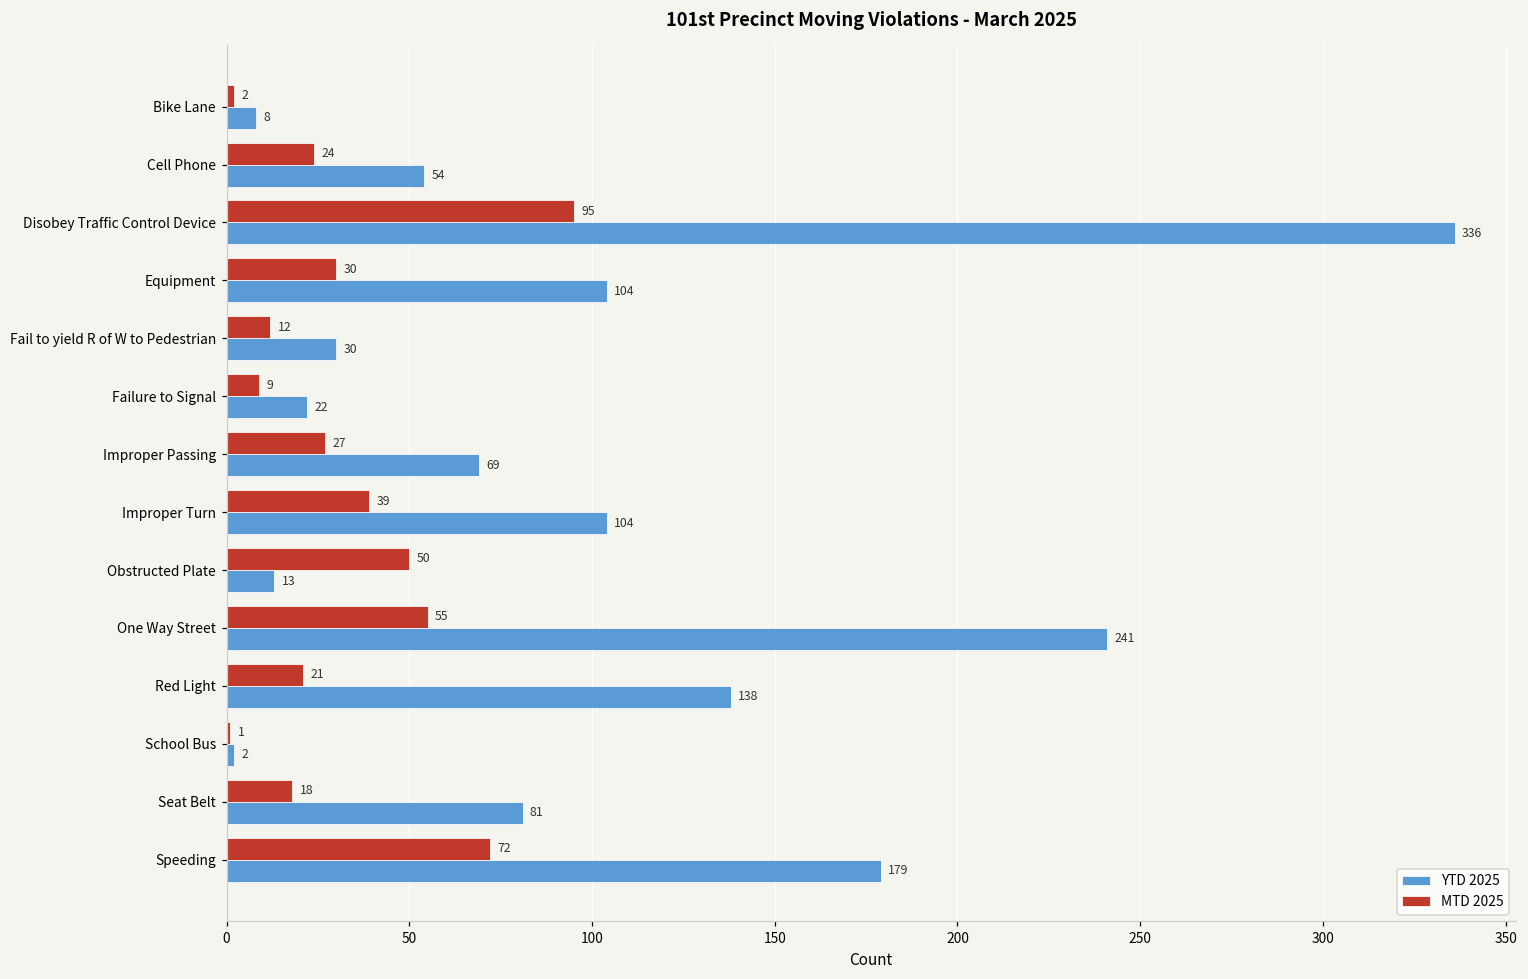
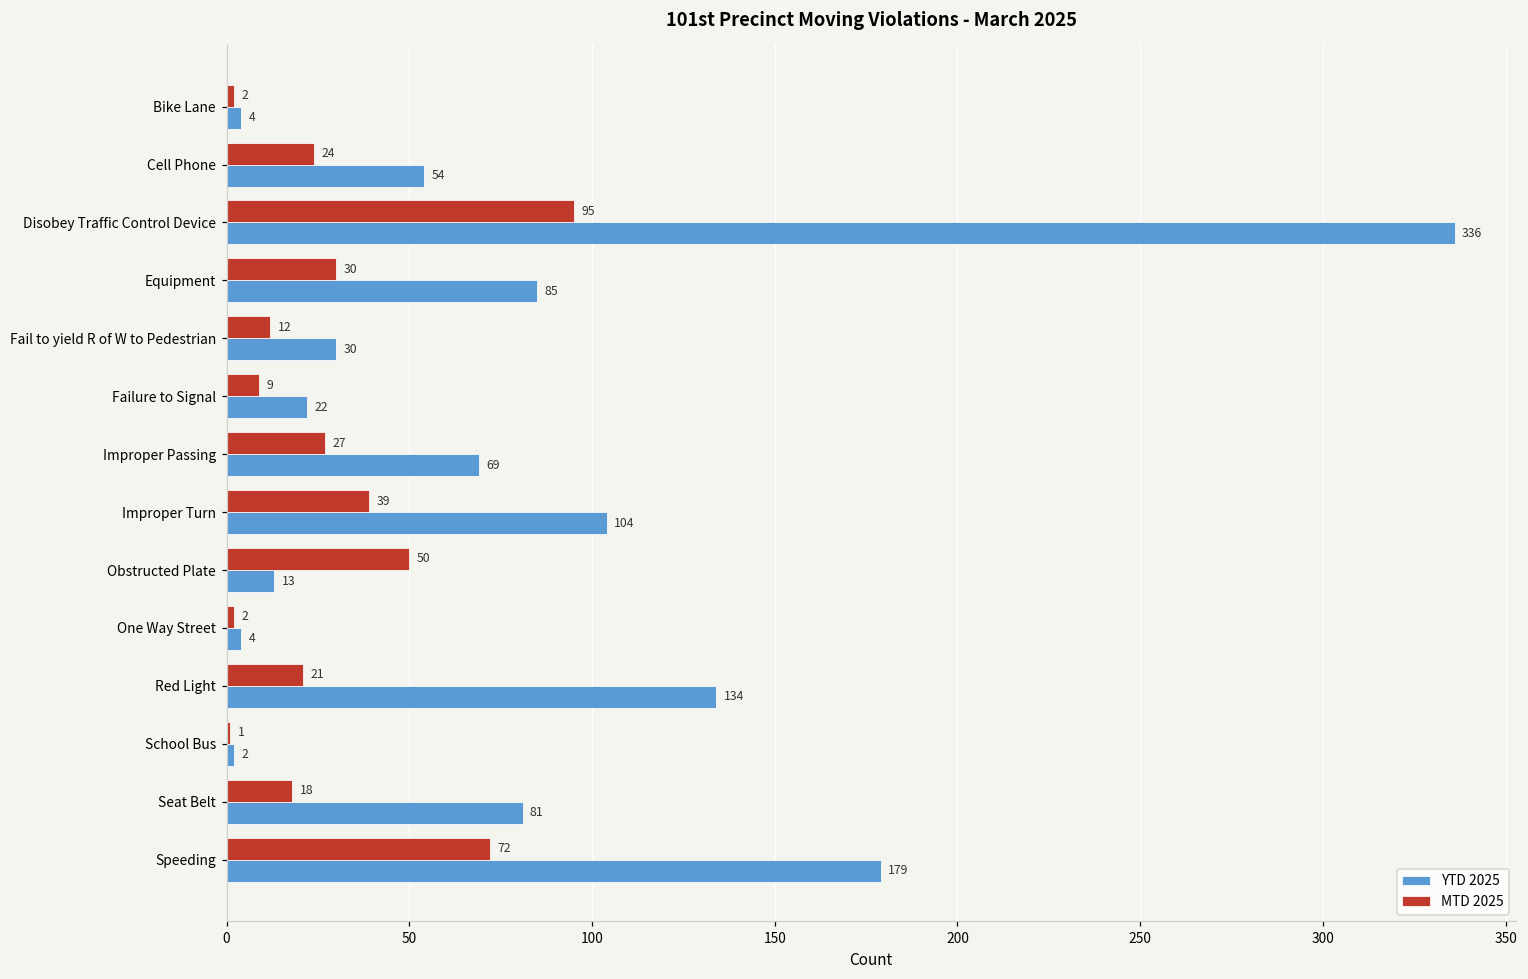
YTD 2025, Bike Lane: 8 -> 4
YTD 2025, Equipment: 104 -> 85
MTD 2025, One Way Street: 55 -> 2
YTD 2025, One Way Street: 241 -> 4
YTD 2025, Red Light: 138 -> 134
